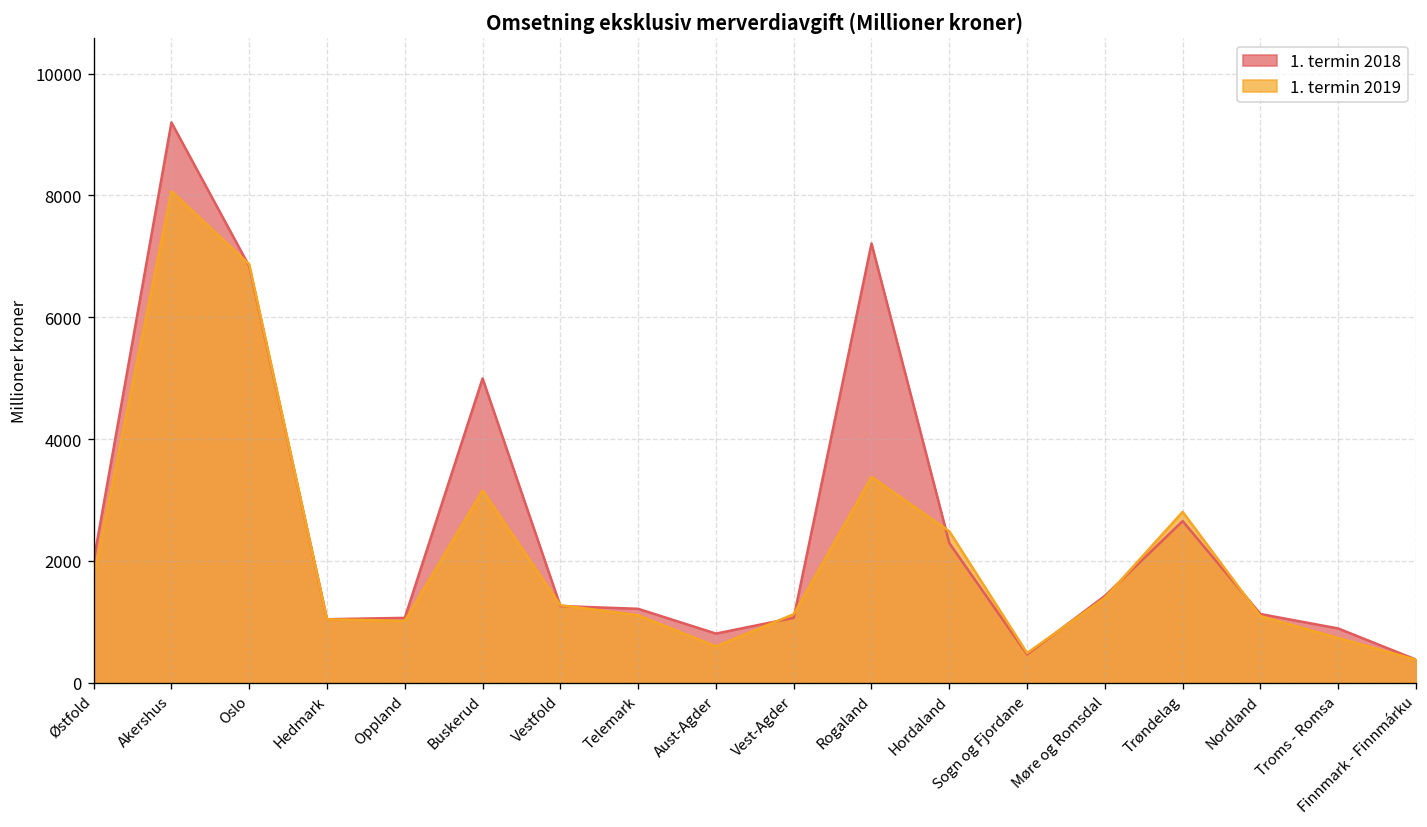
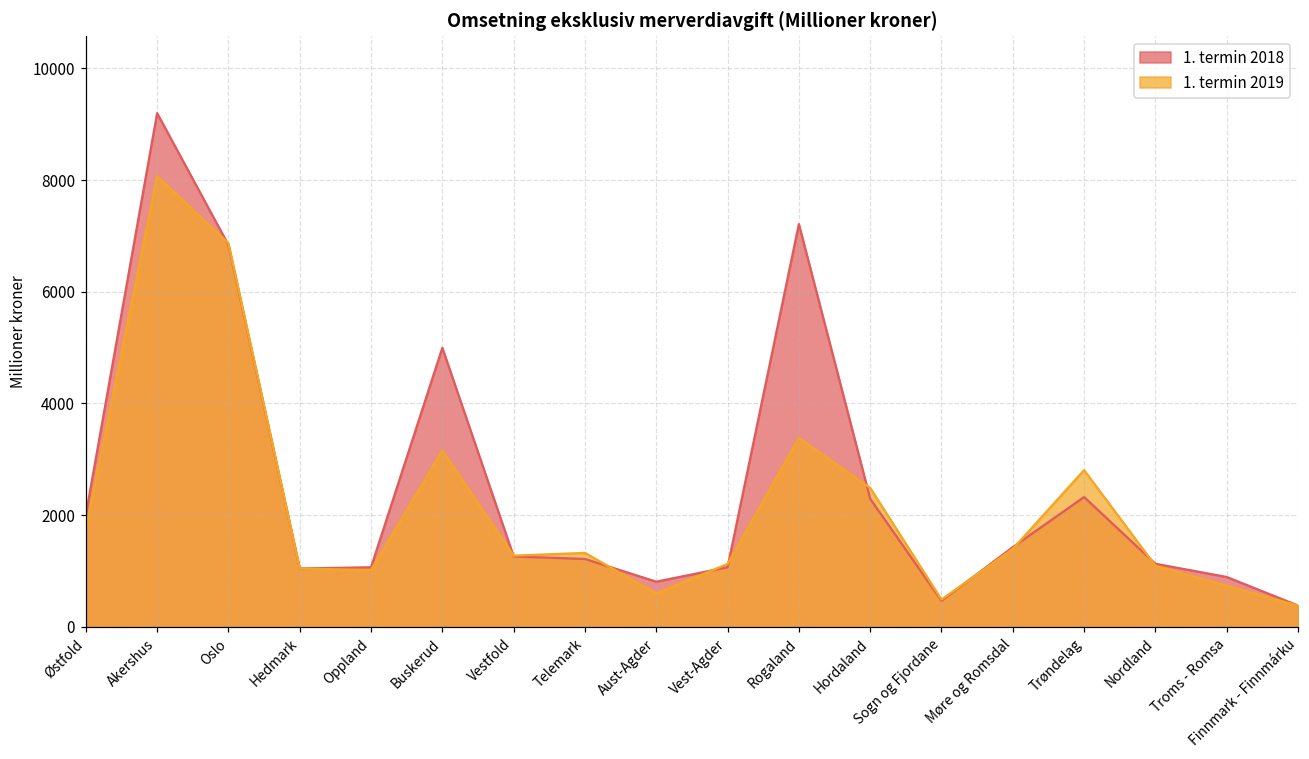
1. termin 2019, Telemark: 1100 -> 1300
1. termin 2018, Trøndelag: 2700 -> 2300
